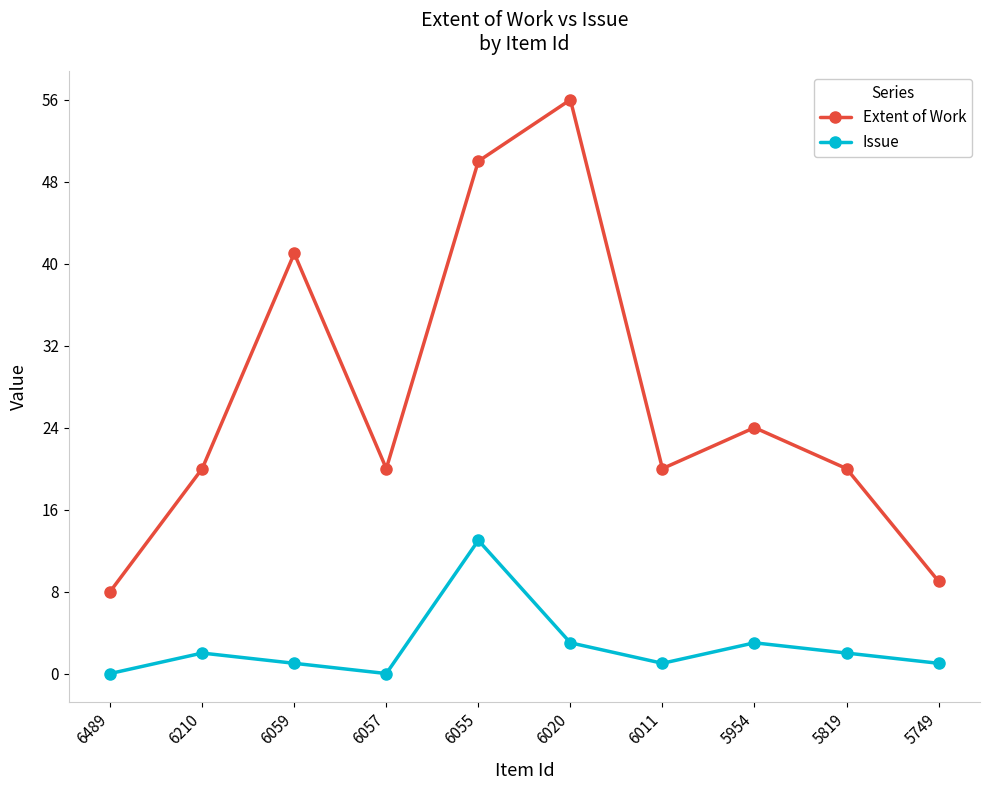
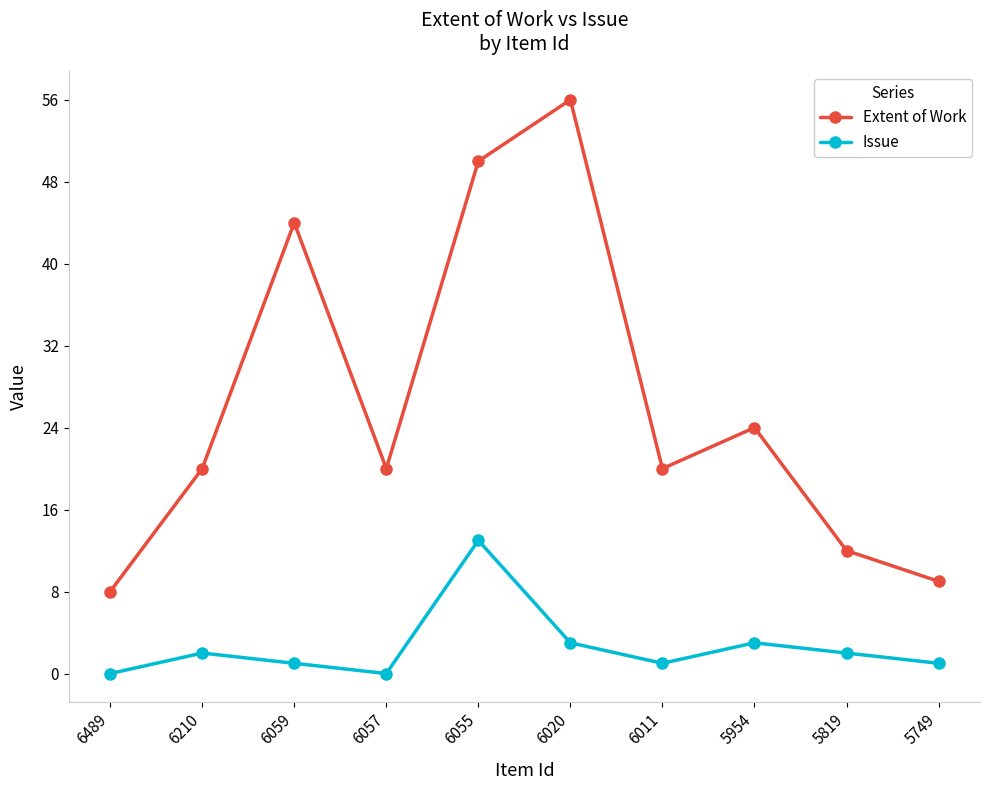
Extent of Work, 6059: 41 -> 44
Extent of Work, 5819: 20 -> 12
